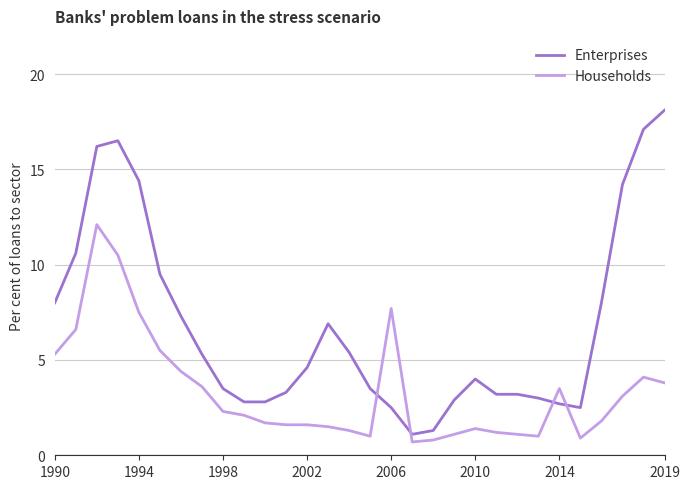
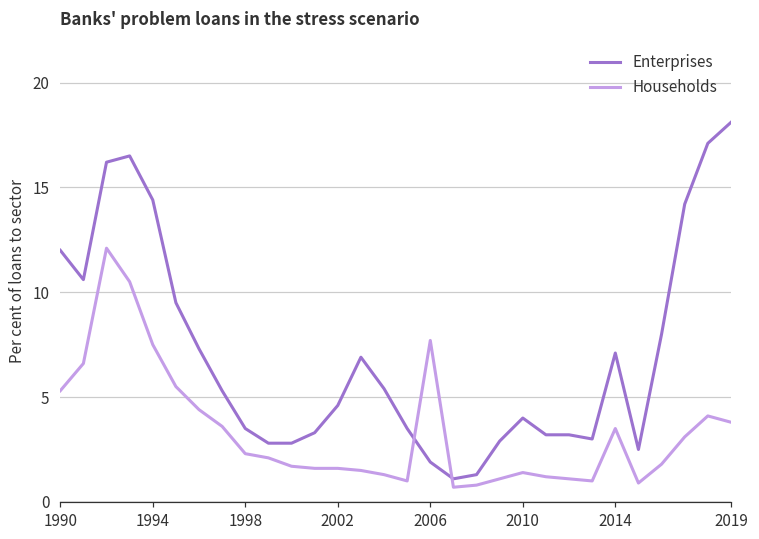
Enterprises, 1990: 8 -> 12
Enterprises, 2006: 2.5 -> 1.9
Enterprises, 2014: 2.7 -> 7.1
